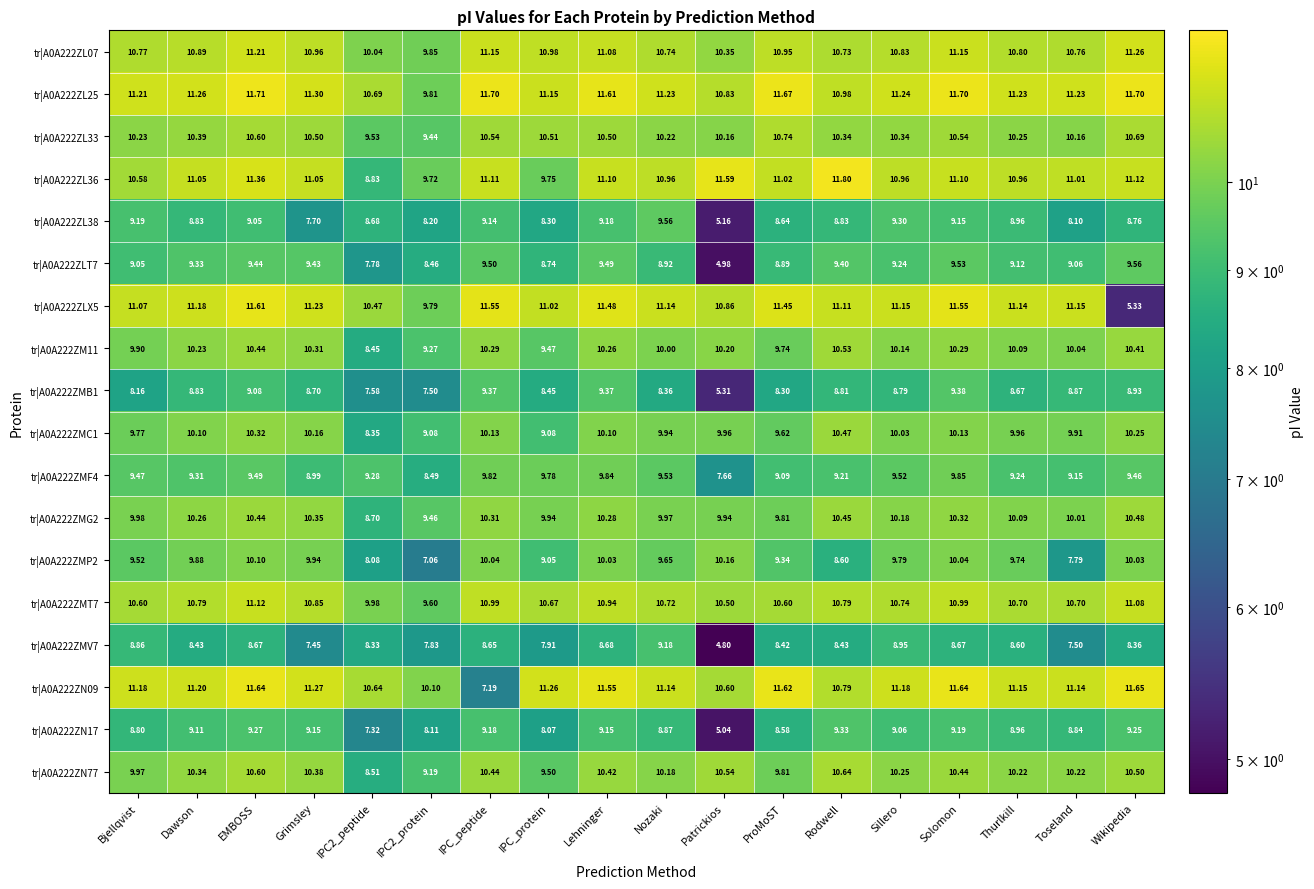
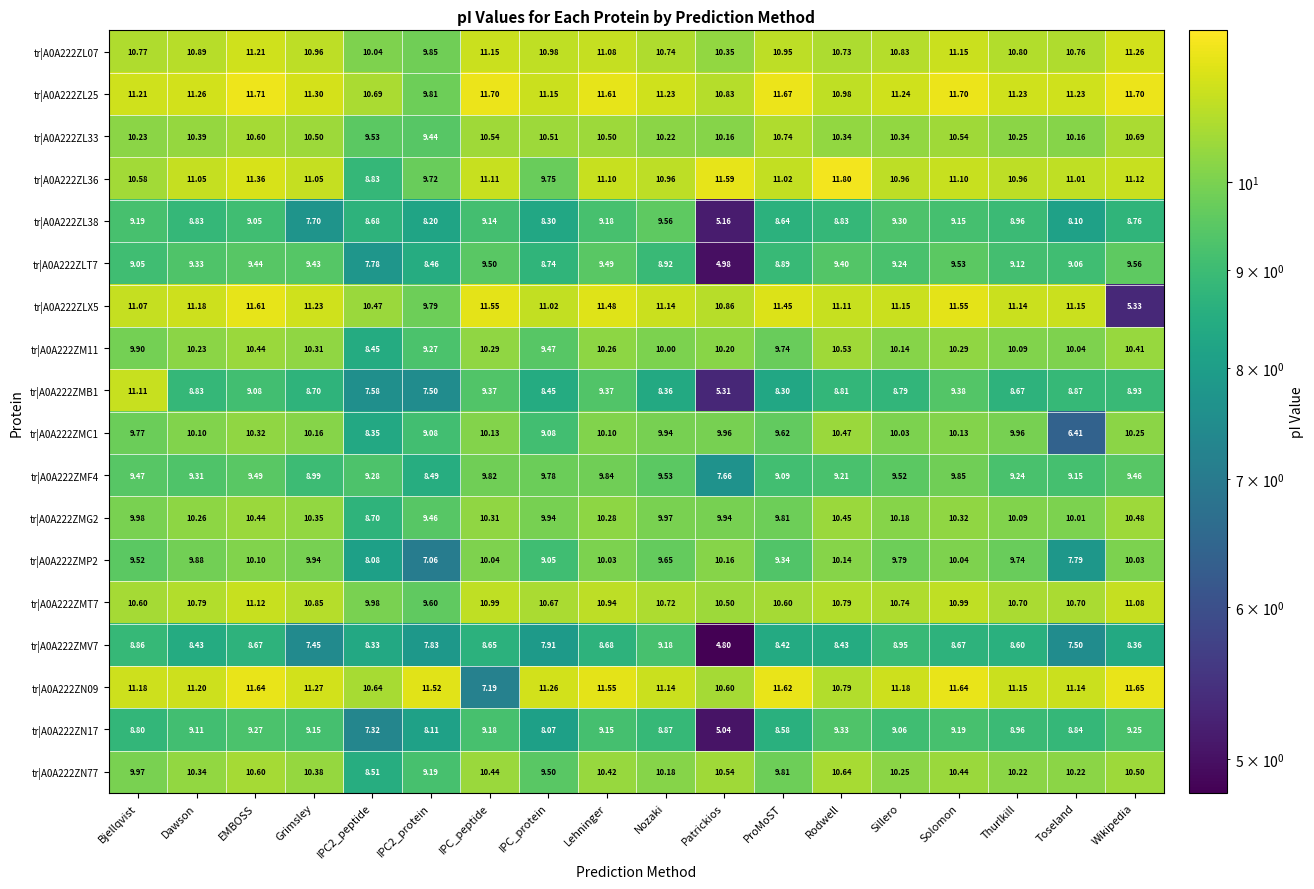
tr|A0A222ZMB1, Bjellqvist: 8.16 -> 11.11
tr|A0A222ZMC1, Toseland: 9.91 -> 6.41
tr|A0A222ZMP2, Rodwell: 8.60 -> 10.14
tr|A0A222ZN09, IPC2_protein: 10.10 -> 11.52
